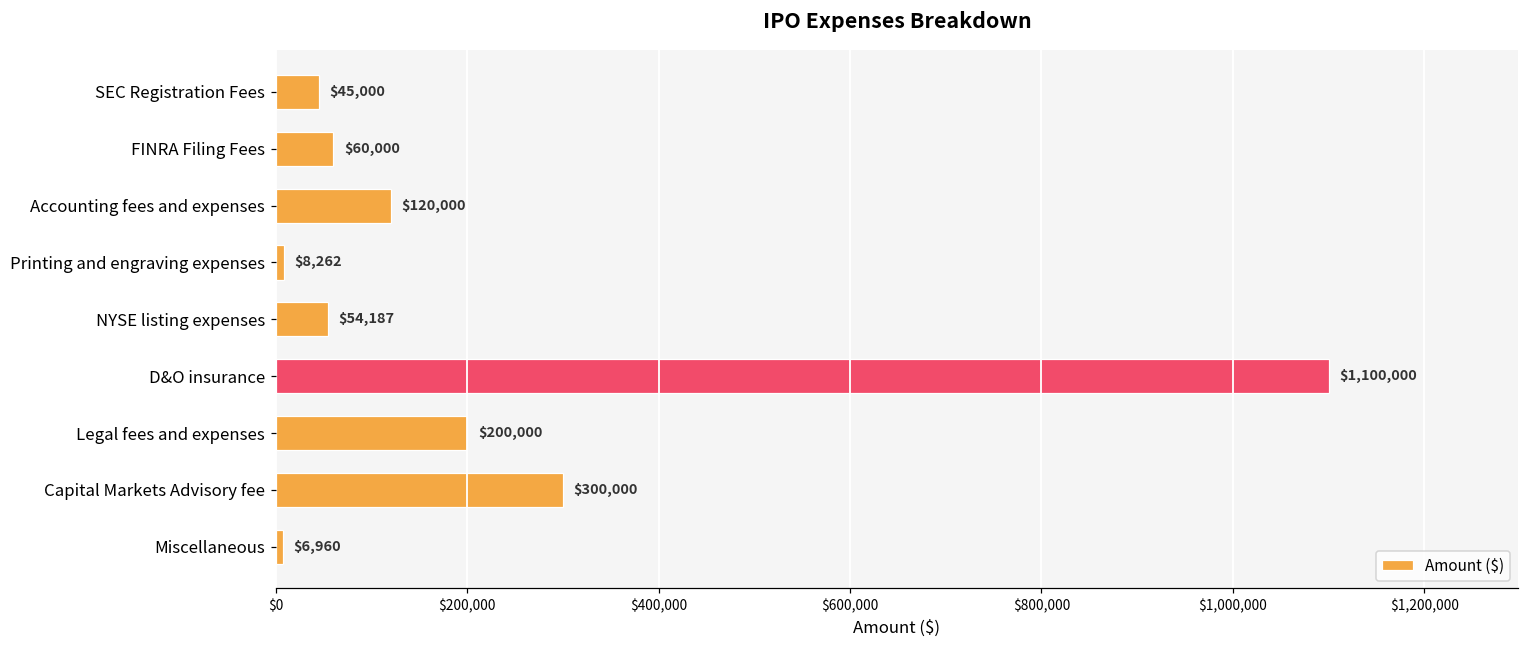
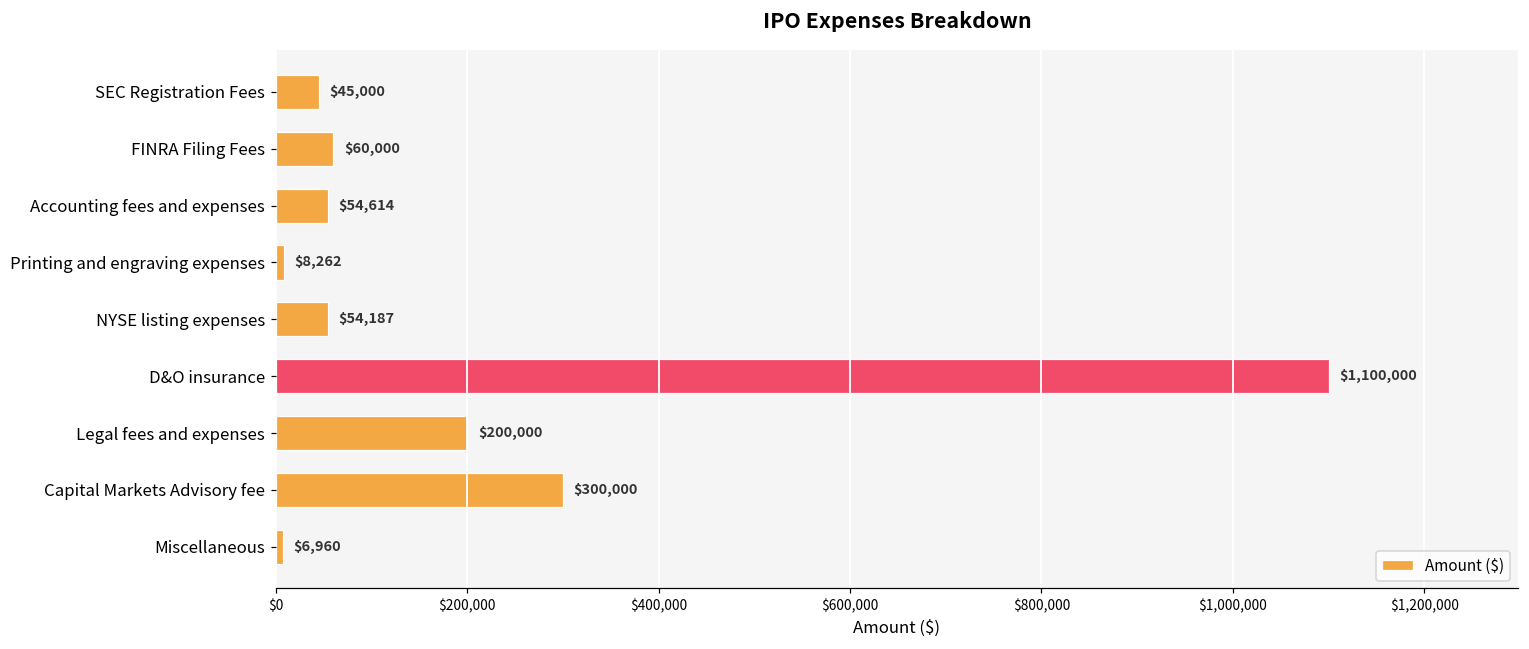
Accounting fees and expenses: $120,000 -> $54,614
